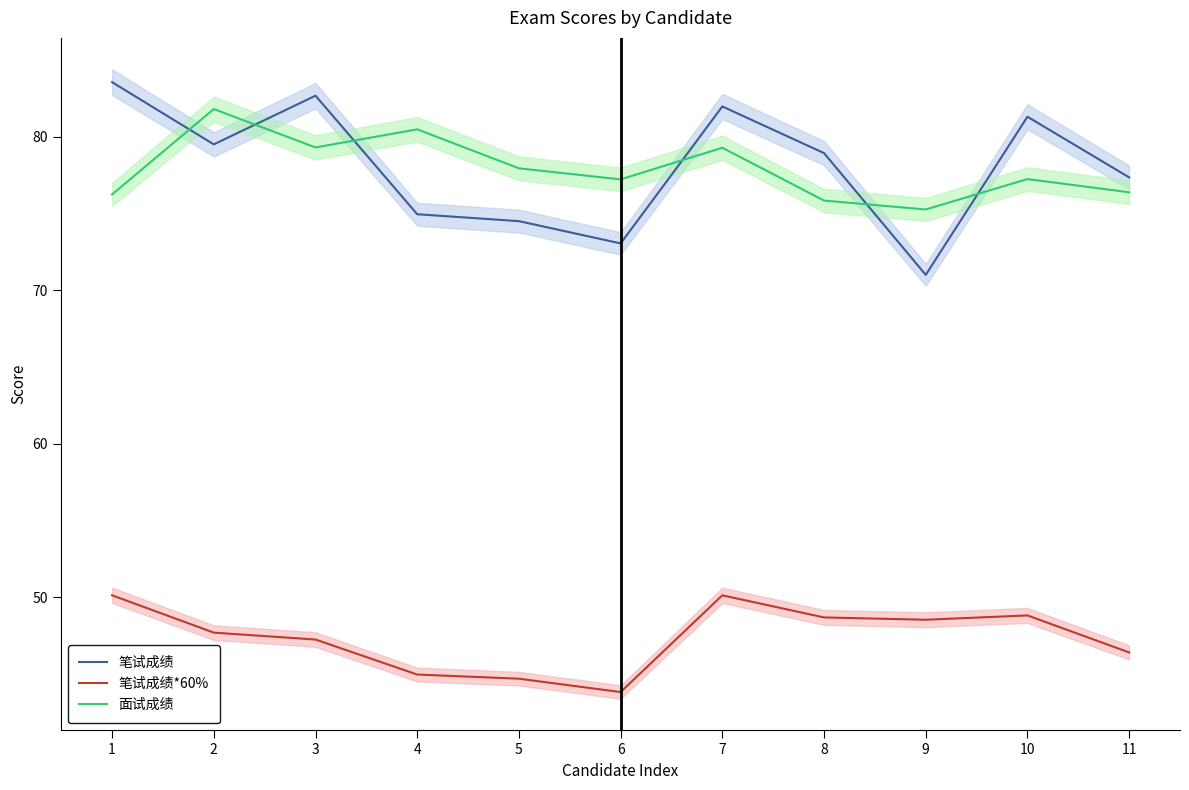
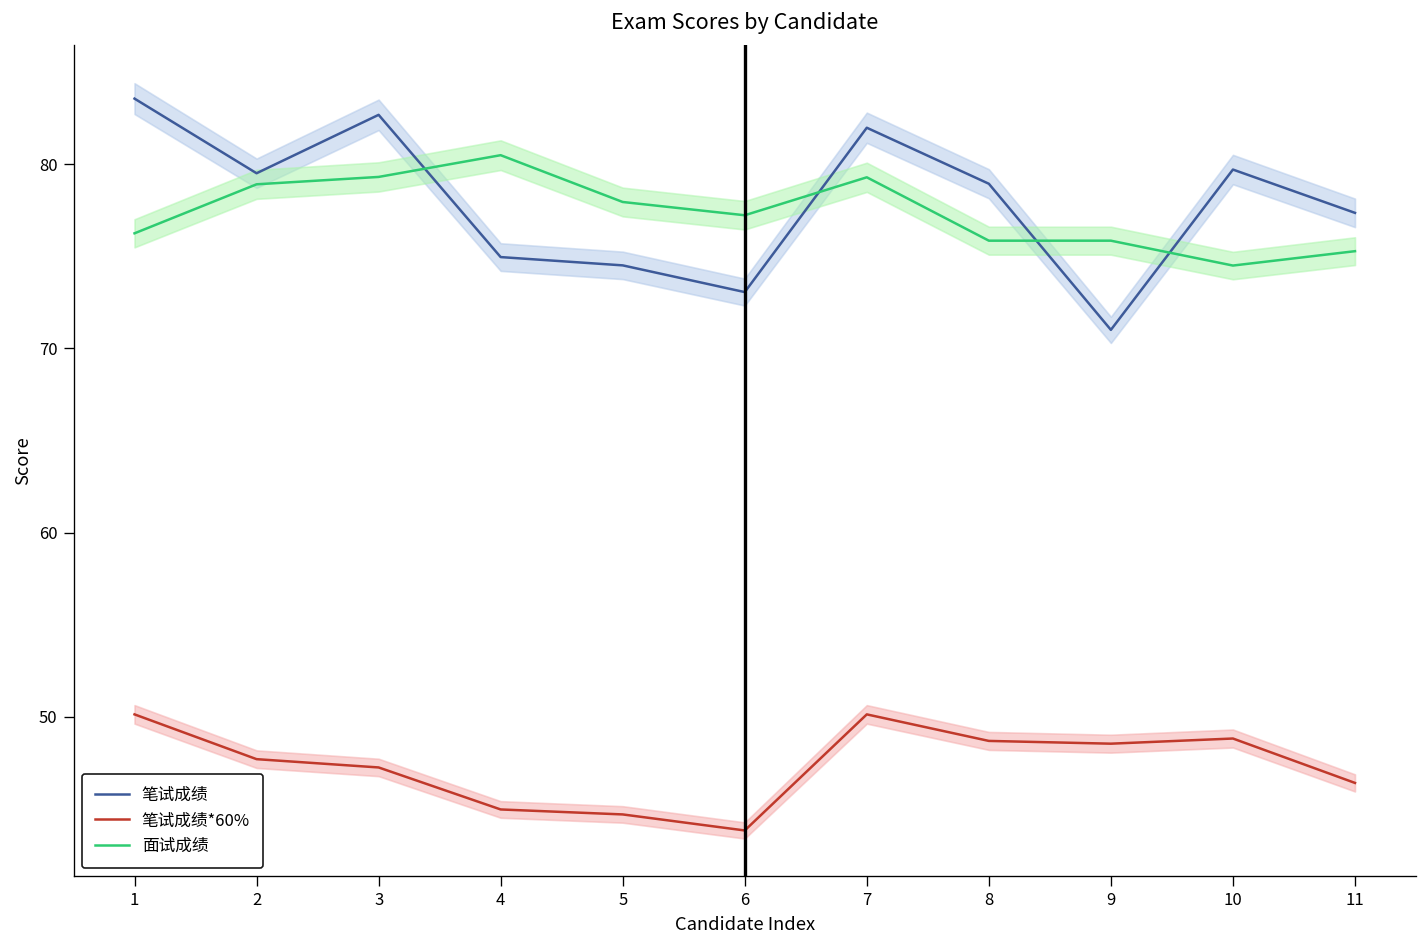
面试成绩, 2: 81.8 -> 78.9
面试成绩, 9: 75.3 -> 75.8
笔试成绩, 10: 81.3 -> 79.7
面试成绩, 10: 77.2 -> 74.5
面试成绩, 11: 76.4 -> 75.3
